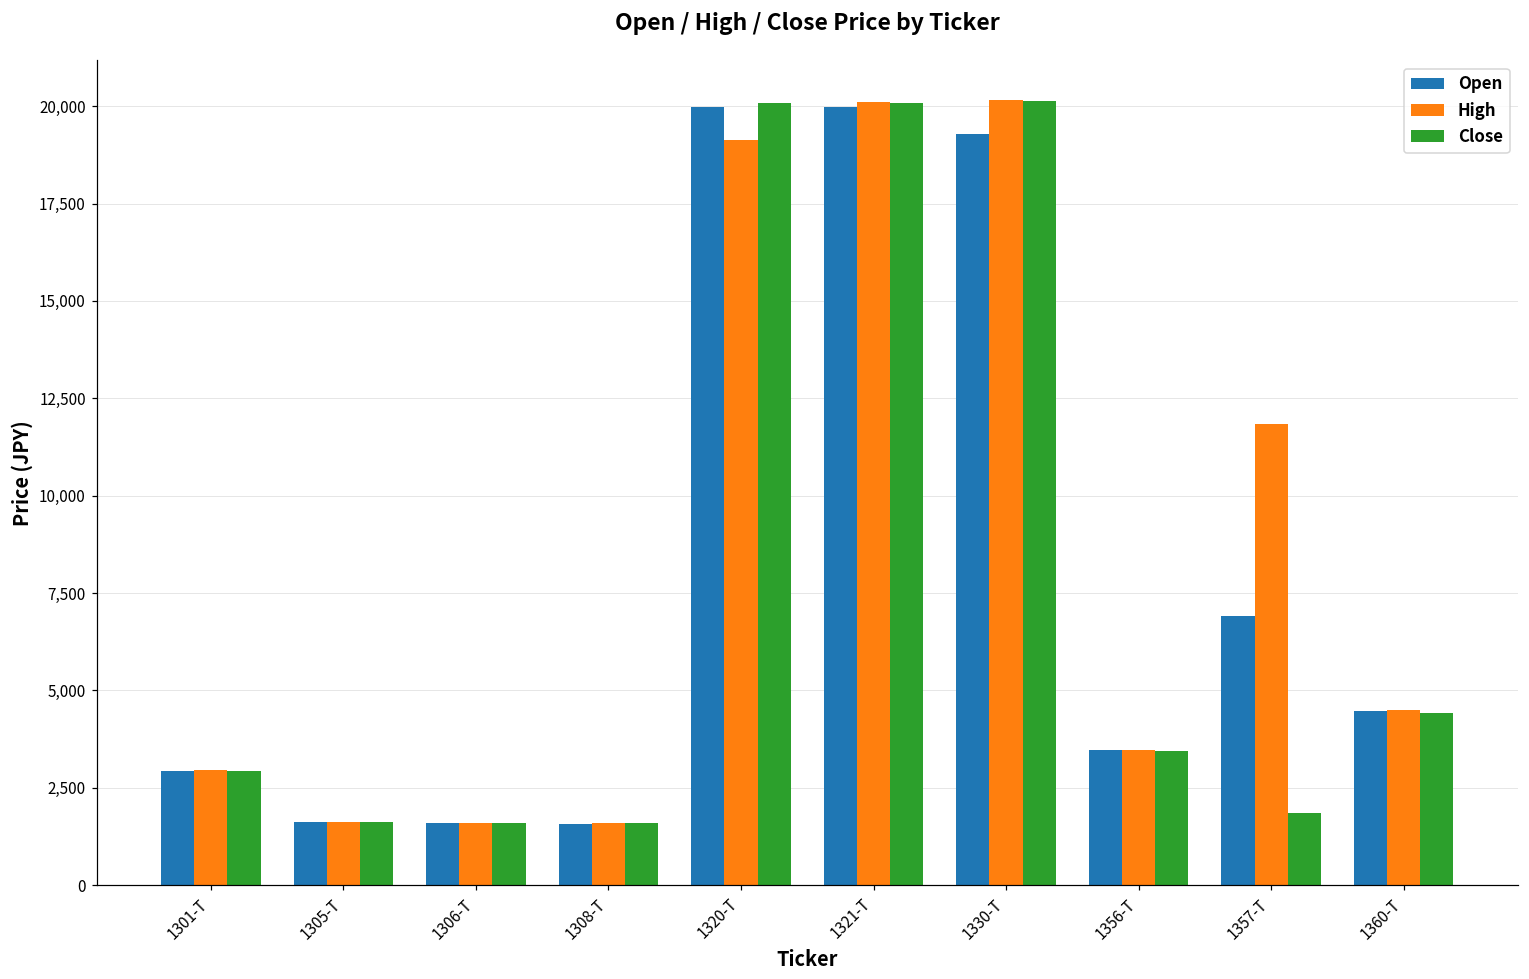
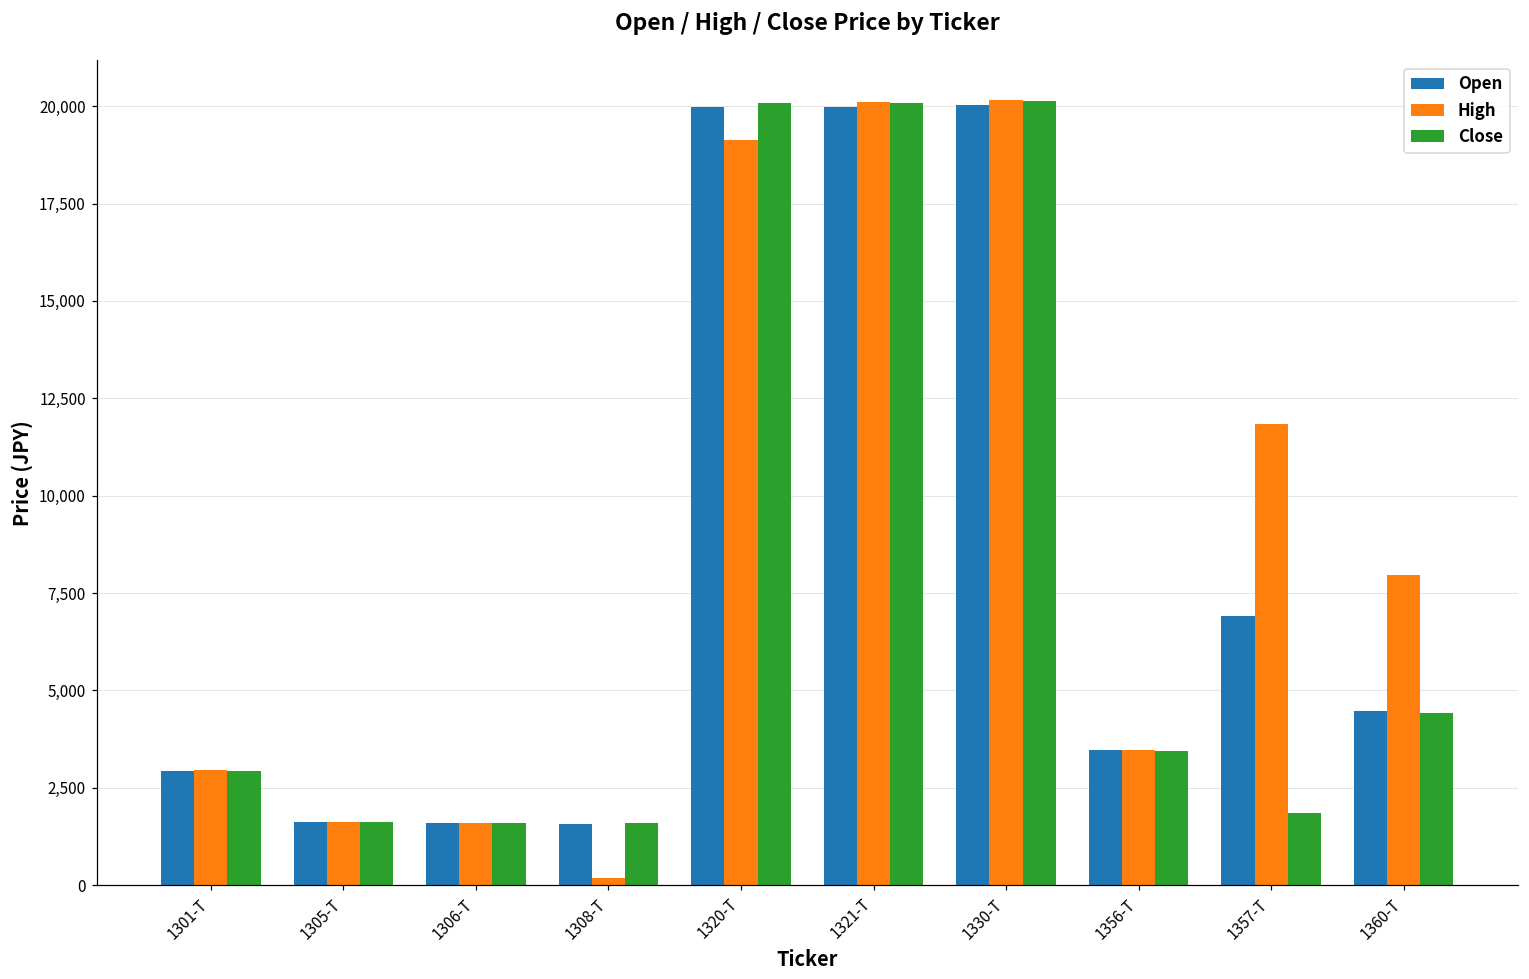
High, 1308-T: 1,600 -> 200
Open, 1330-T: 19,300 -> 20,000
High, 1360-T: 4,500 -> 8,000
